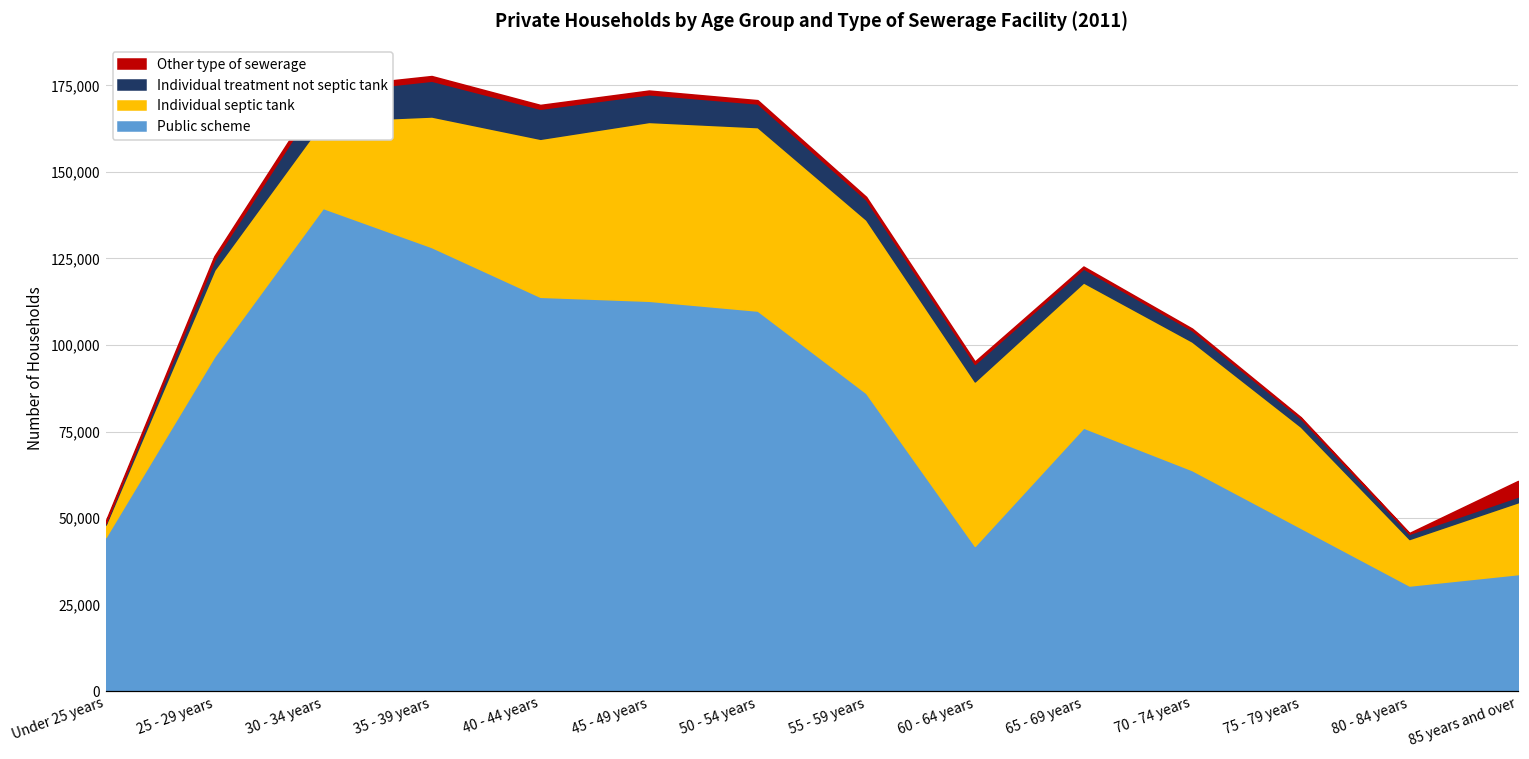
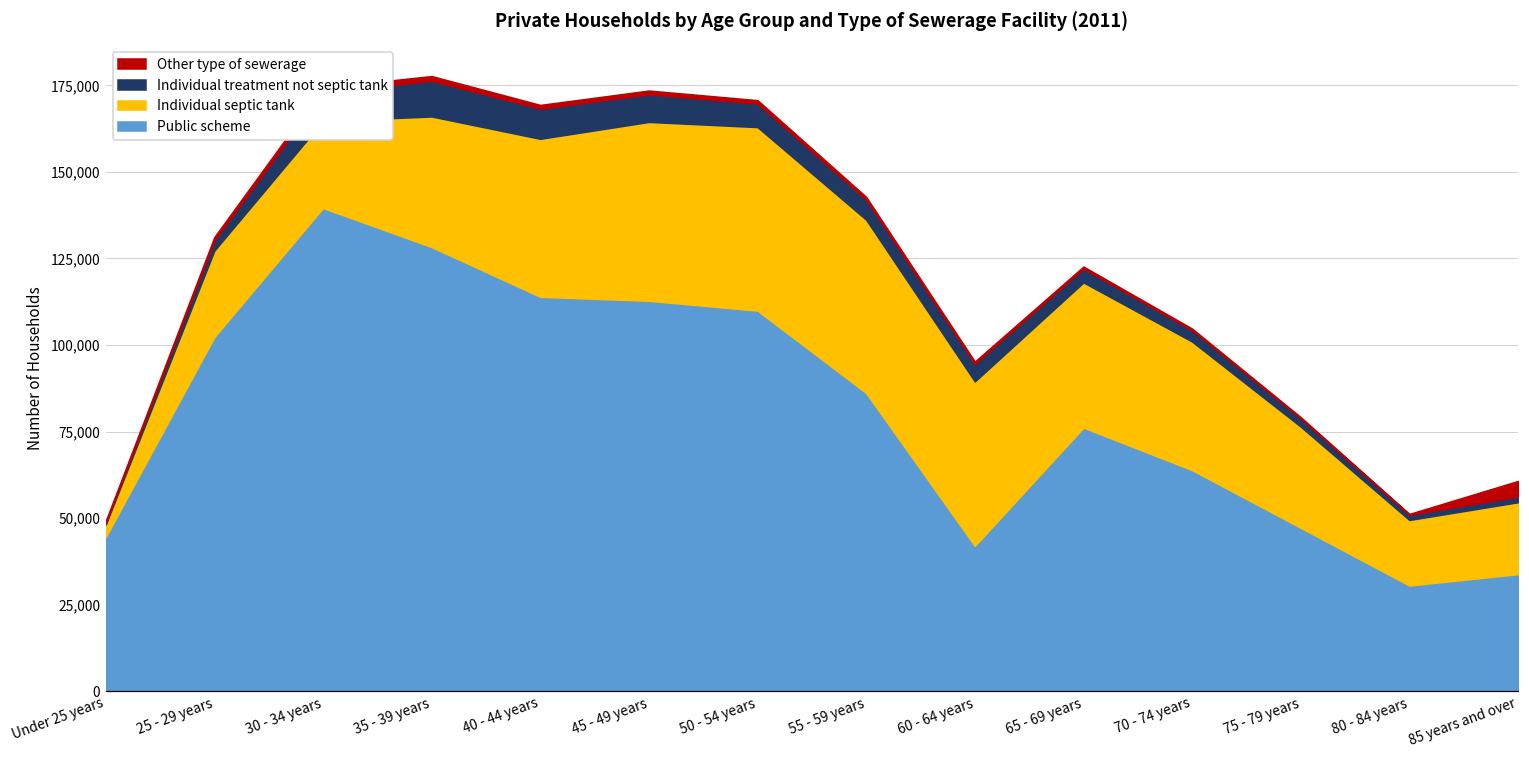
Public scheme, 25 - 29 years: 97,000 -> 102,000
Individual septic tank, 80 - 84 years: 13,000 -> 19,000
